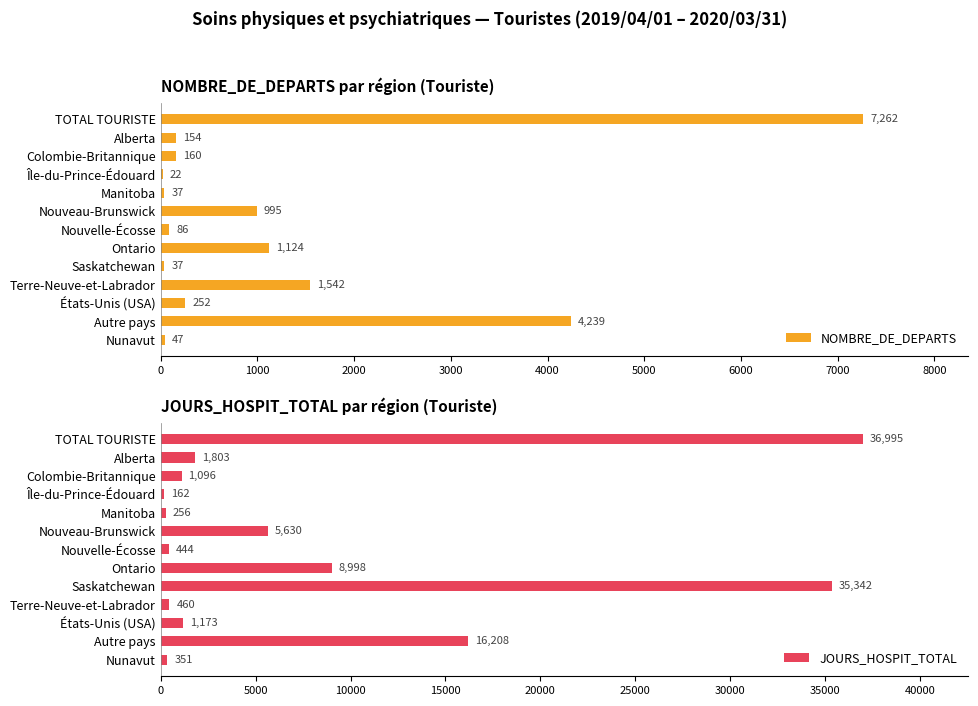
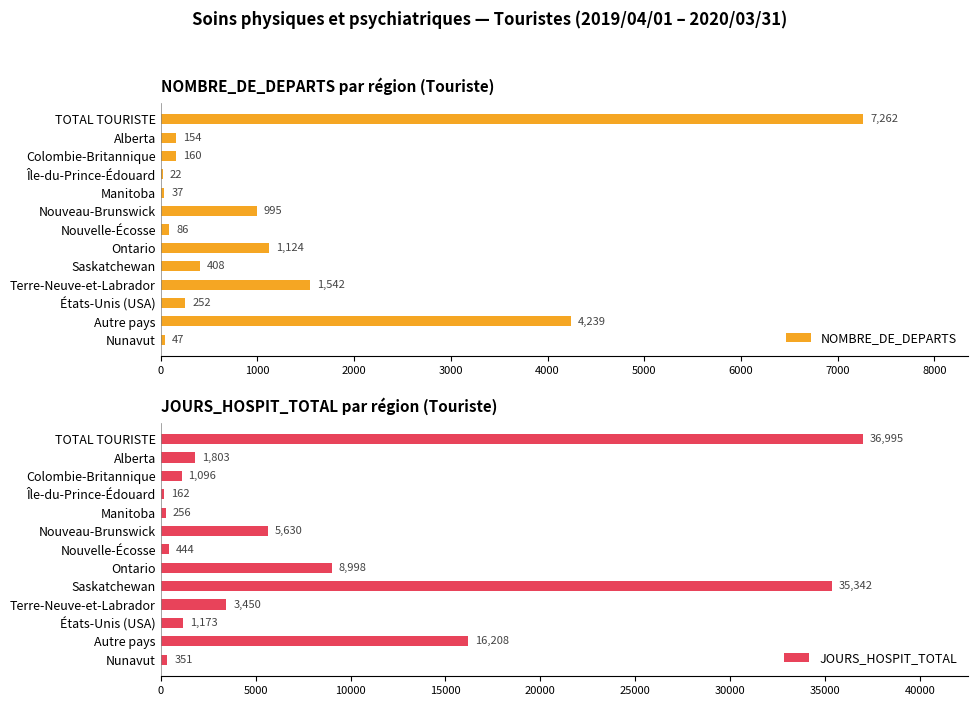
NOMBRE_DE_DEPARTS par région (Touriste), Saskatchewan: 37 -> 408
JOURS_HOSPIT_TOTAL par région (Touriste), Terre-Neuve-et-Labrador: 460 -> 3,450
